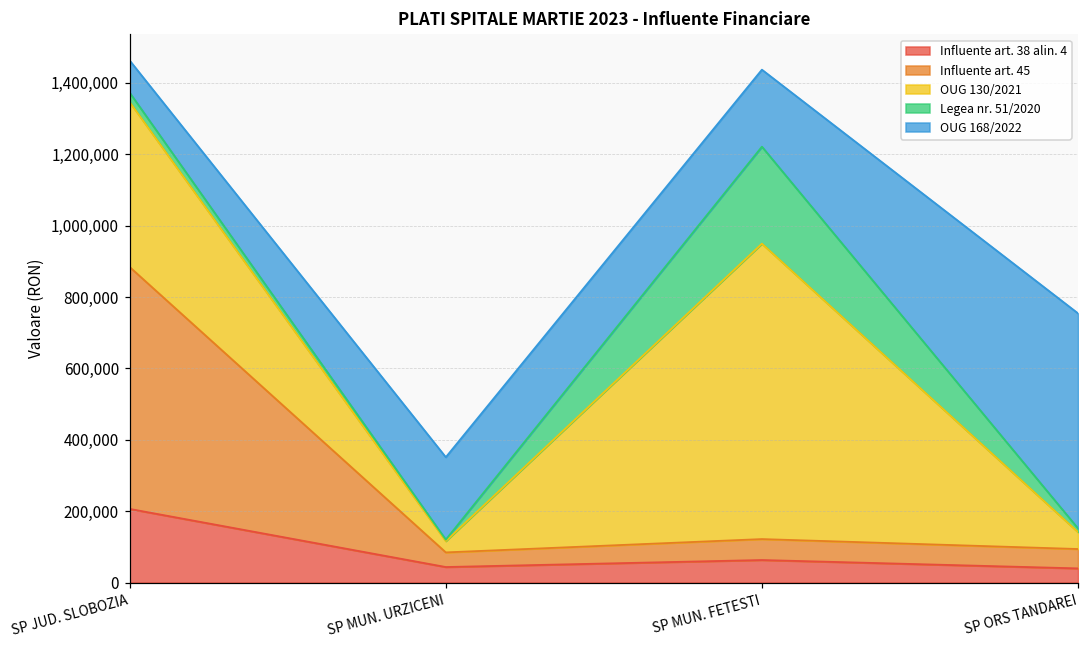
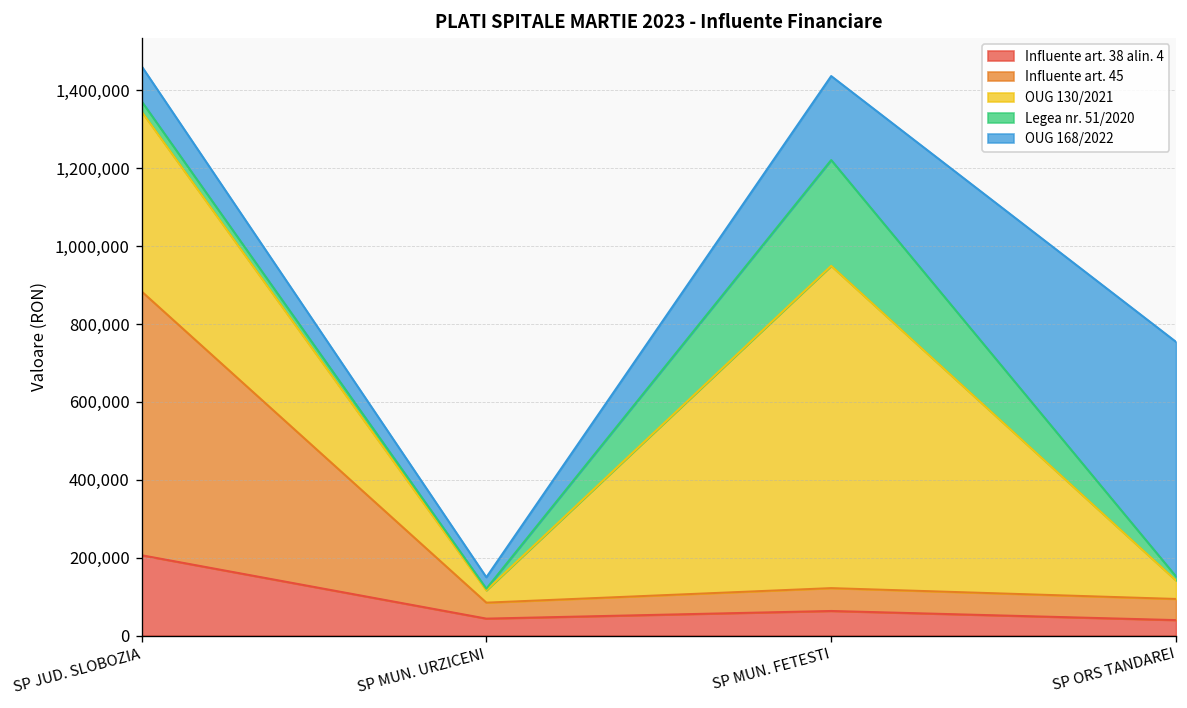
OUG 168/2022, SP MUN. URZICENI: 230,000 -> 30,000
